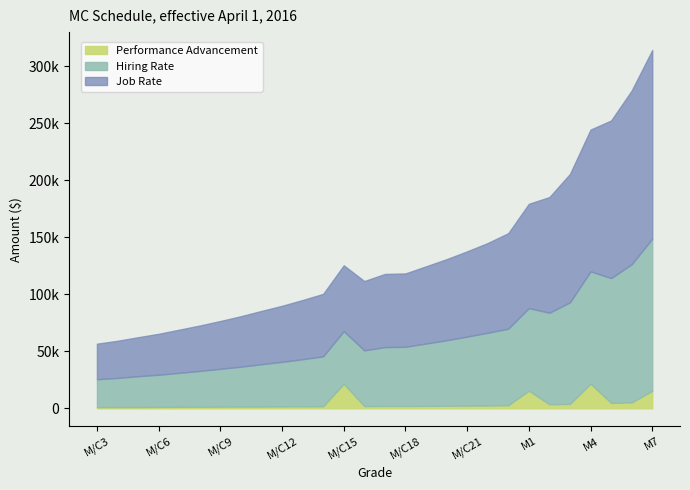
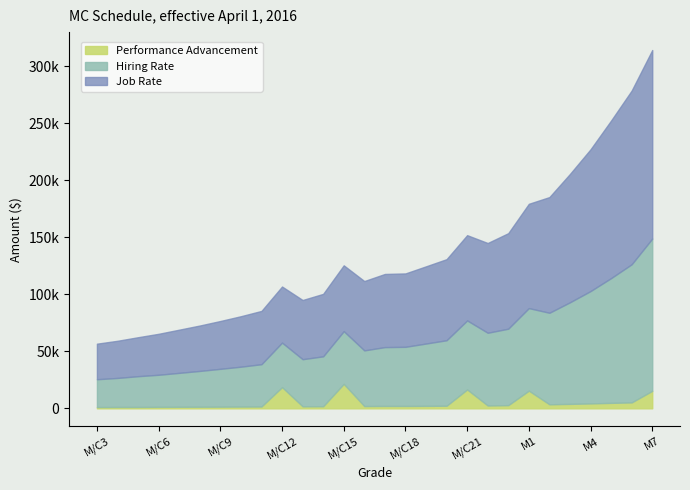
Performance Advancement, M/C12: 2000 -> 19000
Performance Advancement, M/C21: 2000 -> 17000
Performance Advancement, M4: 22000 -> 4000
